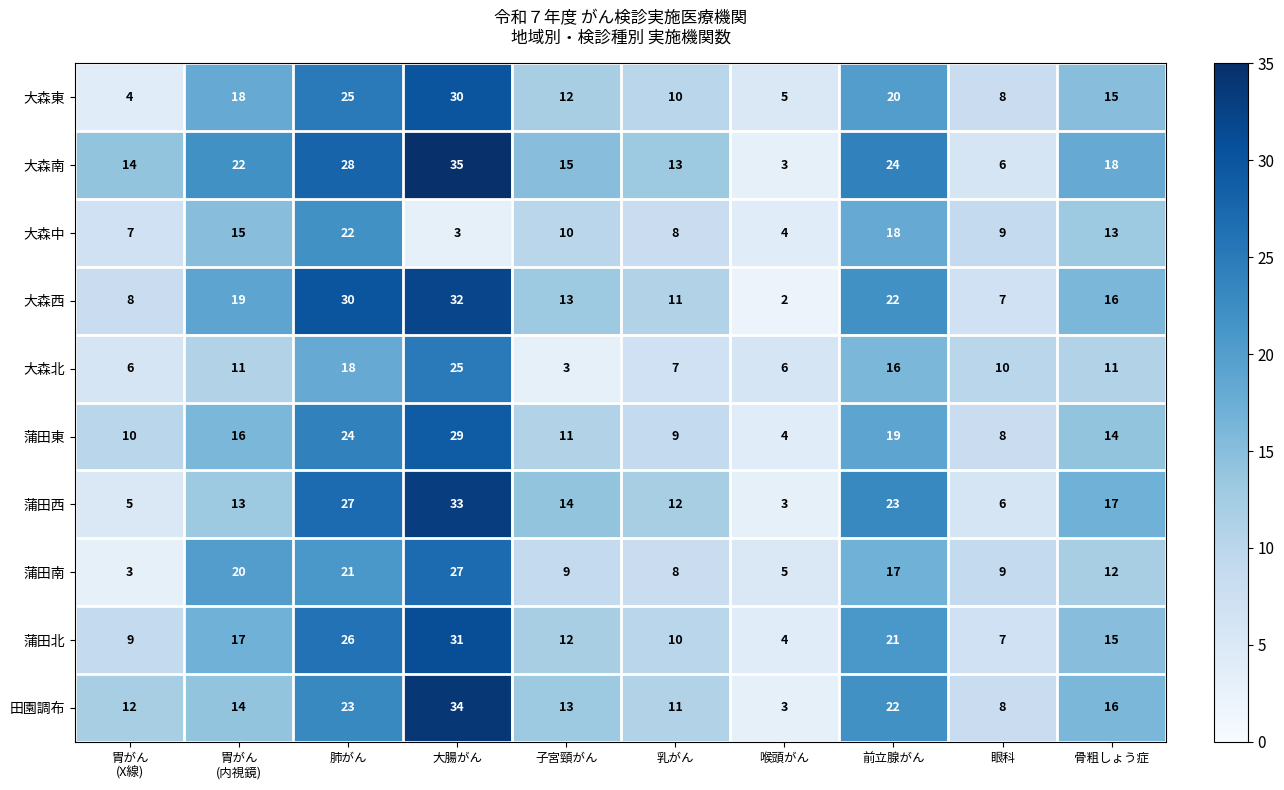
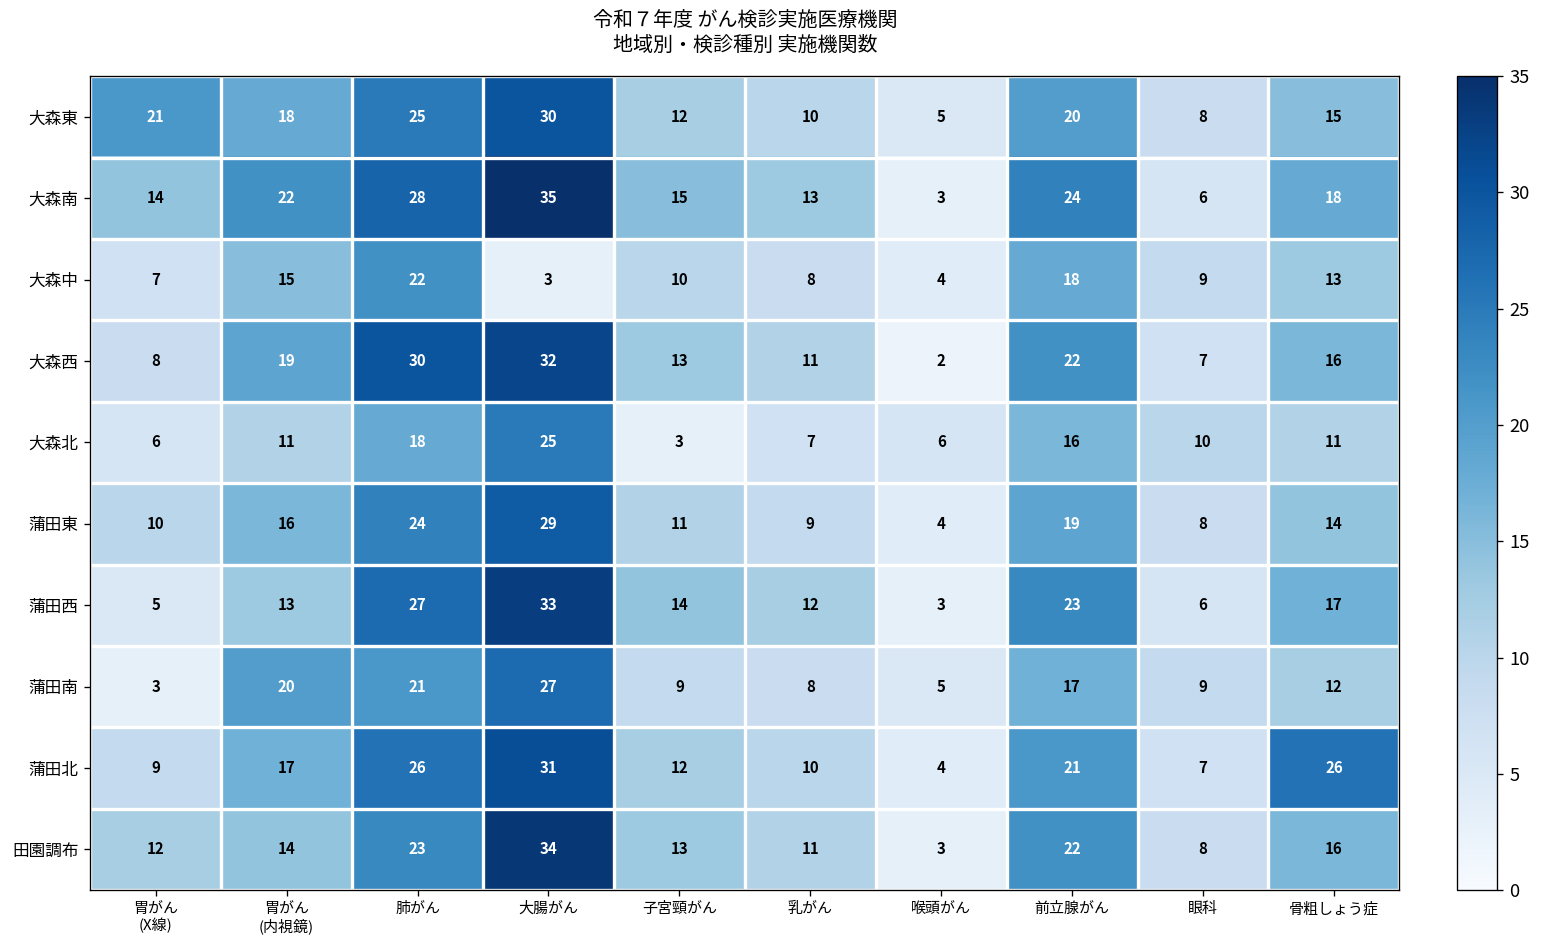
大森東, 胃がん (X線): 4 -> 21
蒲田北, 骨粗しょう症: 15 -> 26
